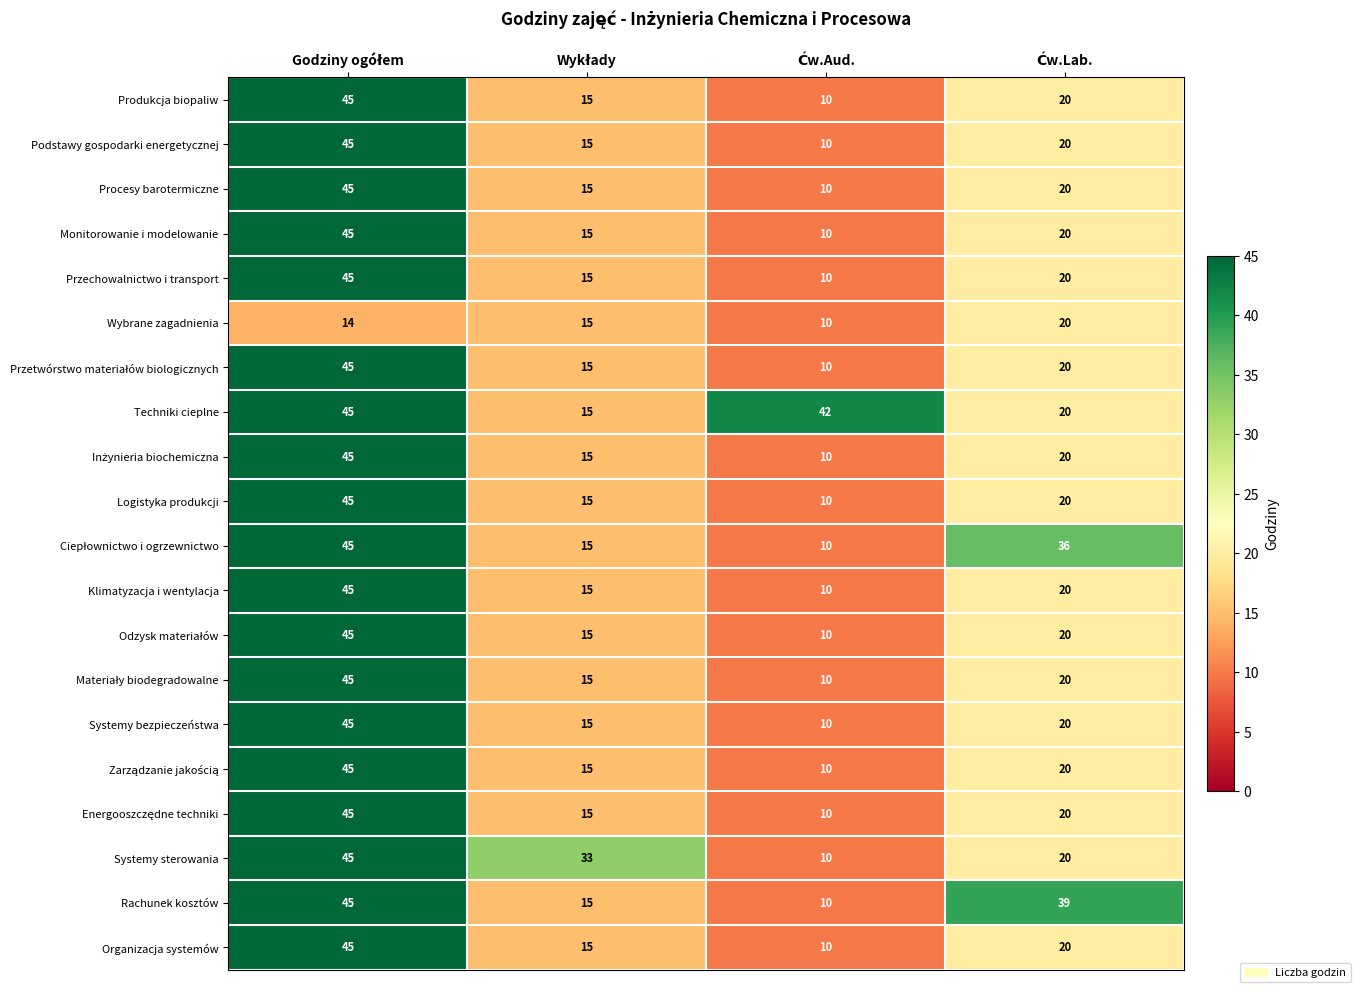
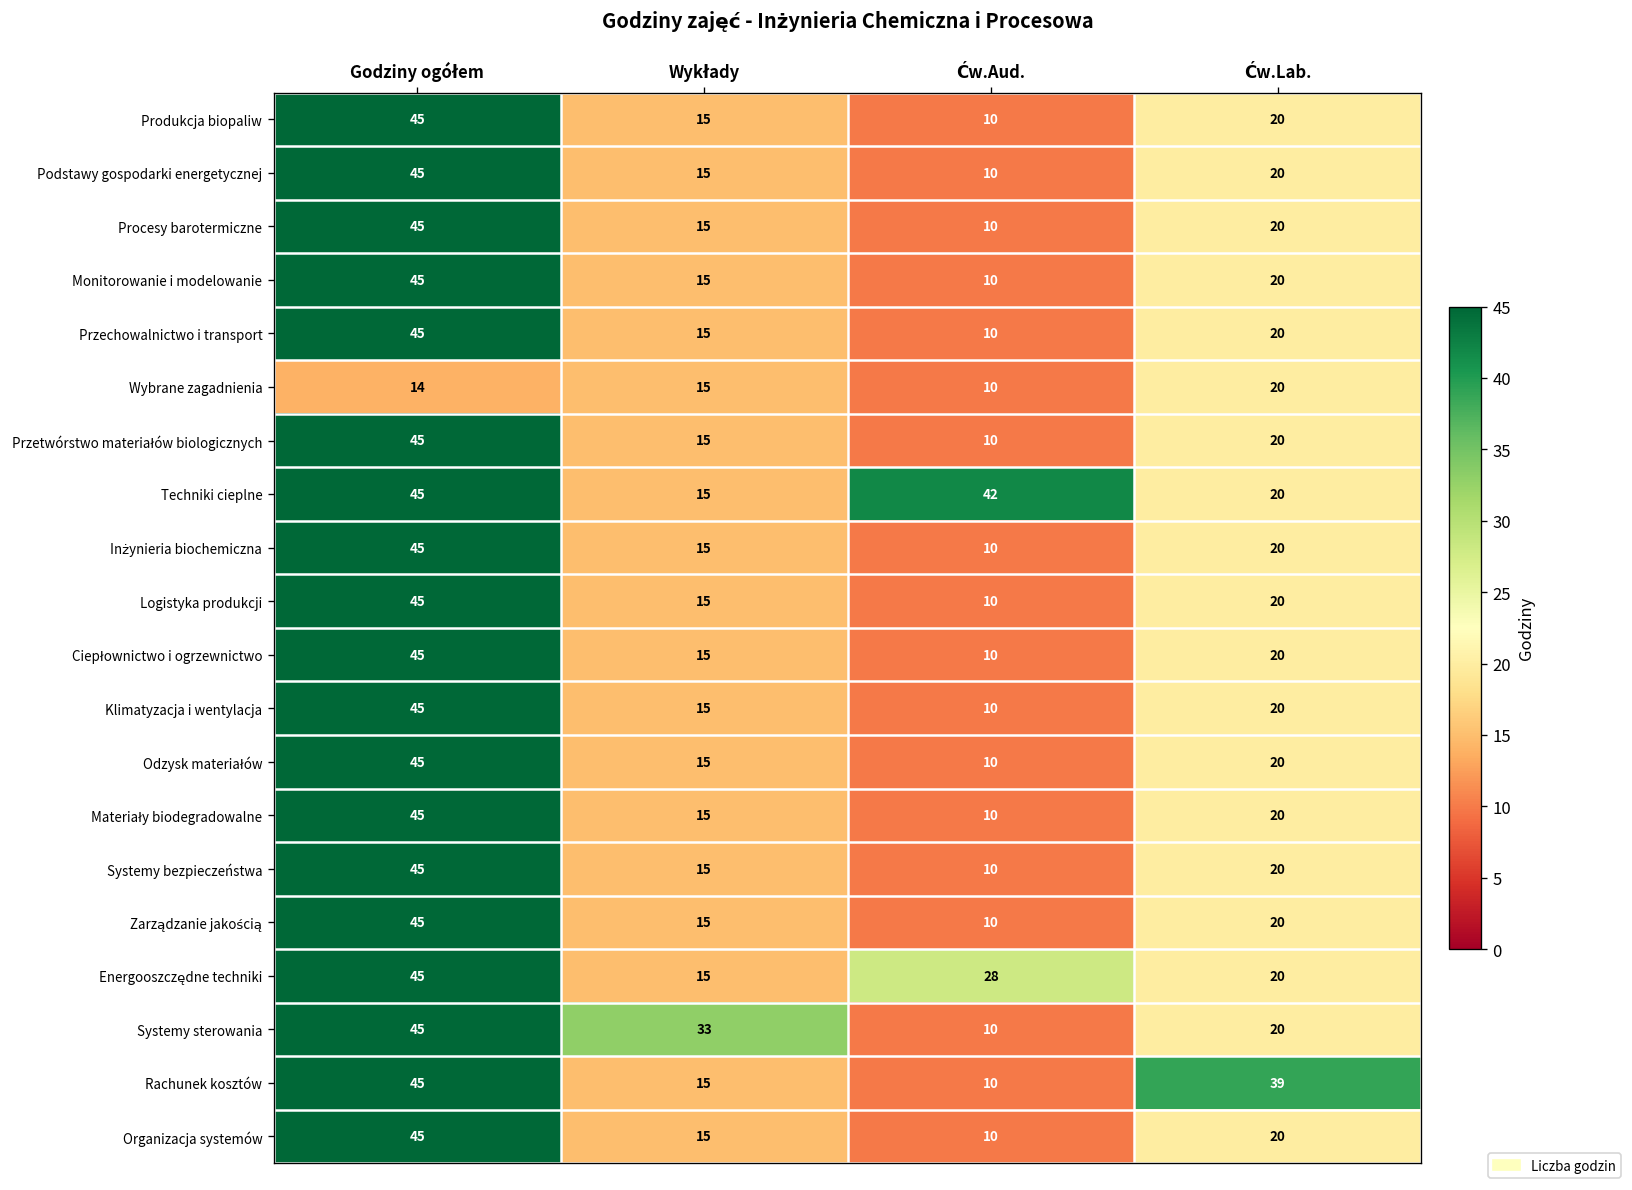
Ciepłownictwo i ogrzewnictwo, Ćw.Lab.: 36 -> 20
Energooszczędne techniki, Ćw.Aud.: 10 -> 28
